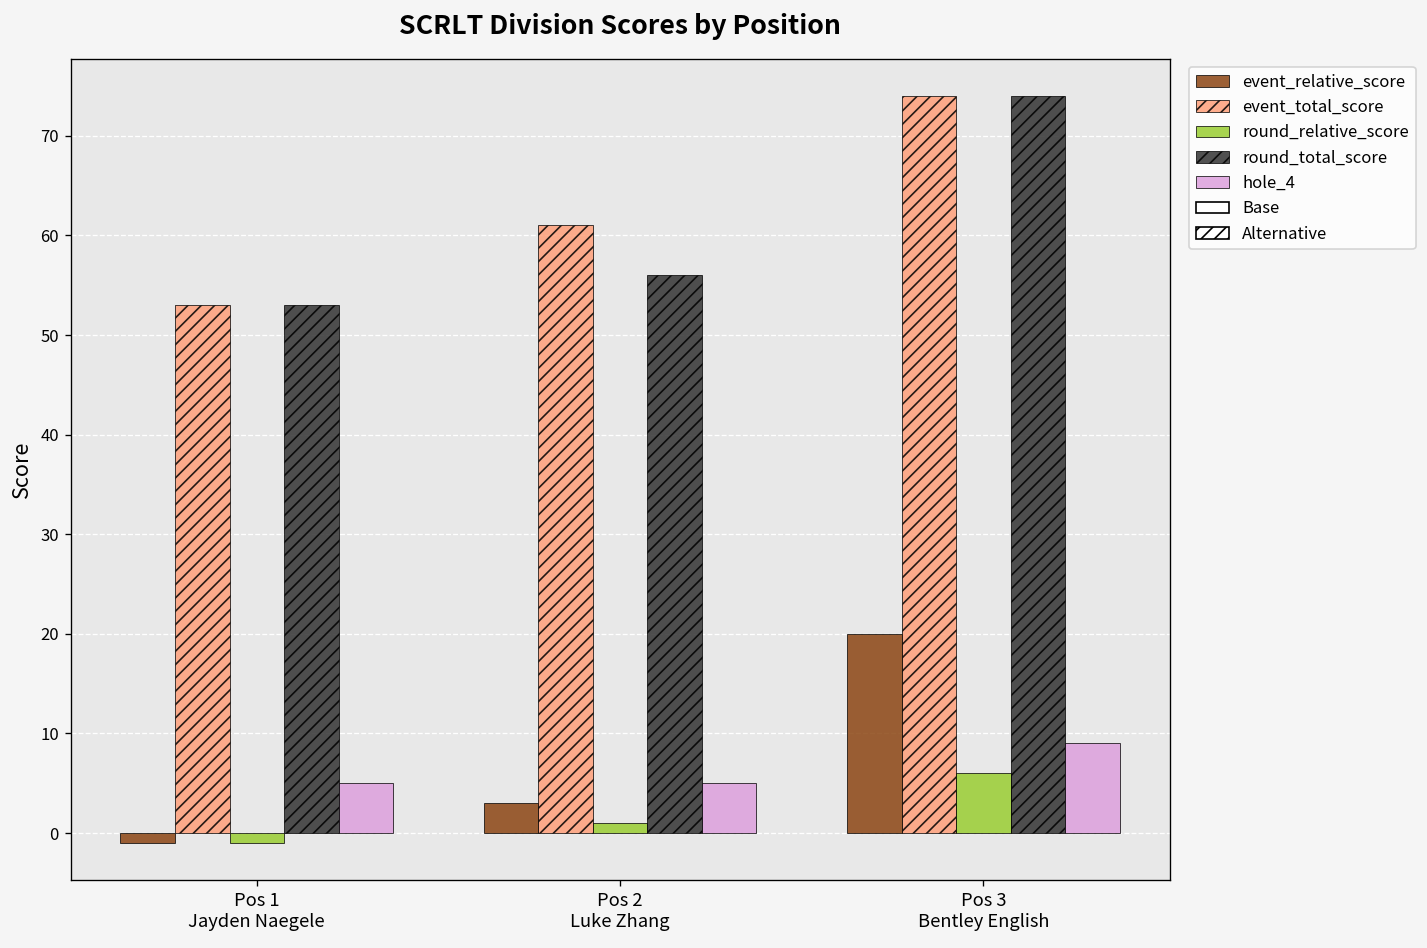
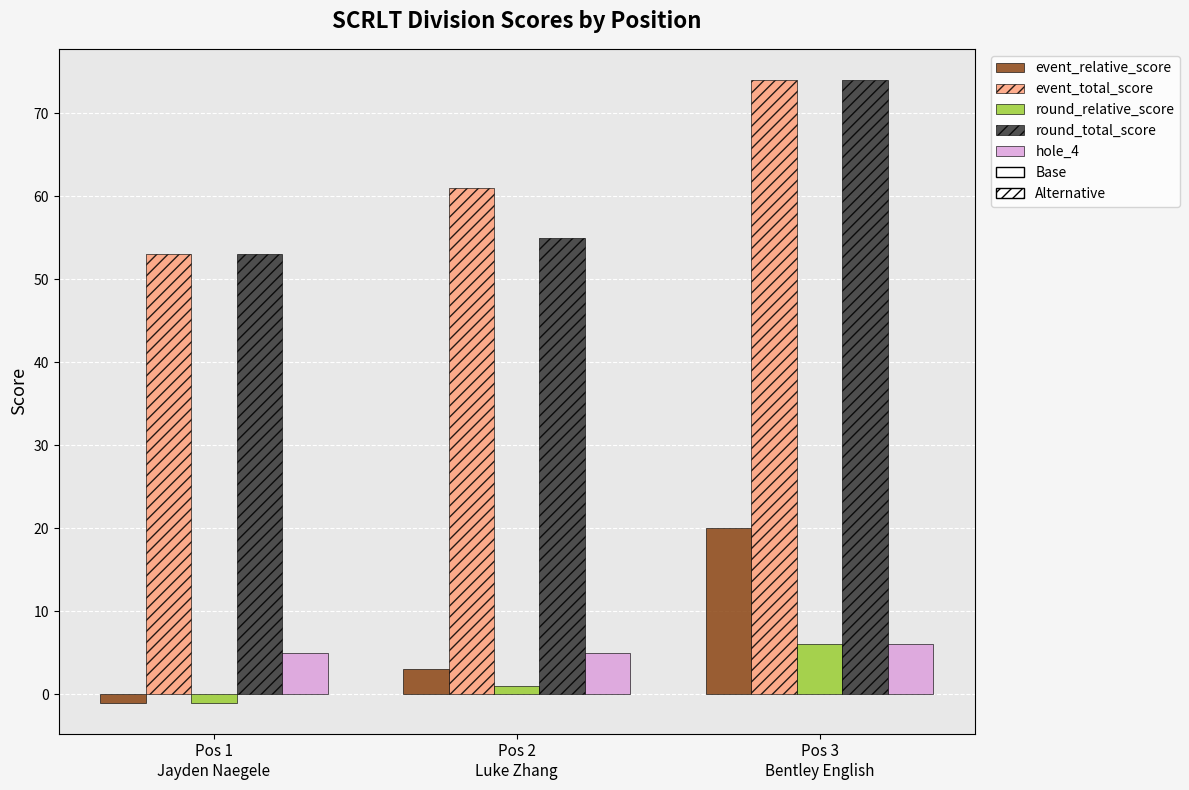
round_total_score, Pos 2 Luke Zhang: 56 -> 55
hole_4, Pos 3 Bentley English: 9 -> 6
